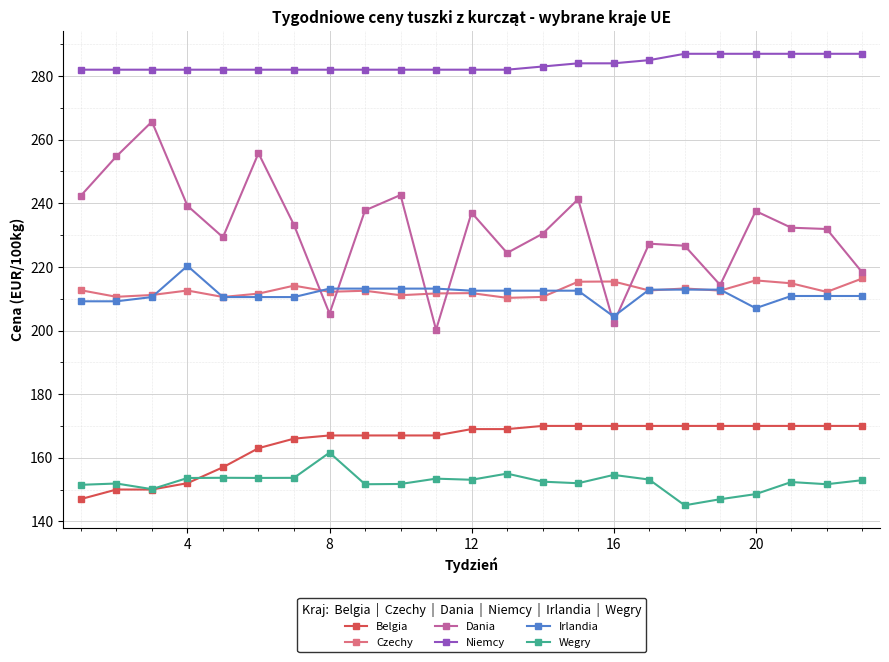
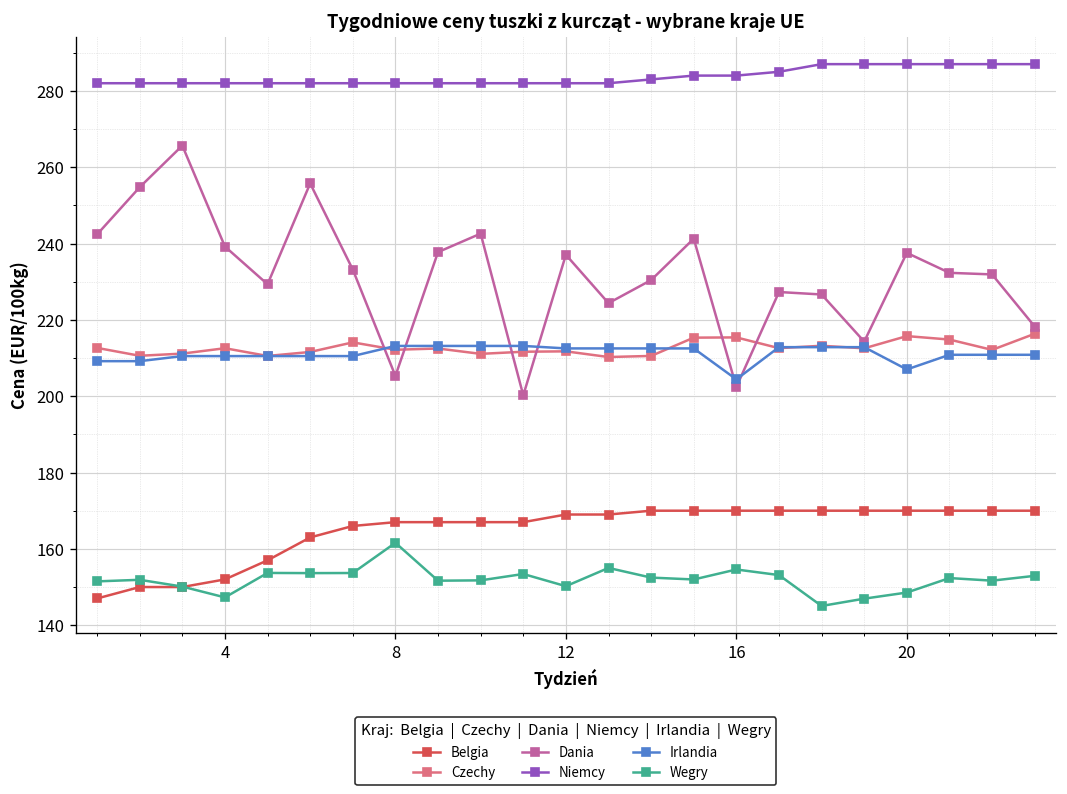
Irlandia, 4: 220 -> 211
Wegry, 4: 154 -> 147
Wegry, 12: 153 -> 150
